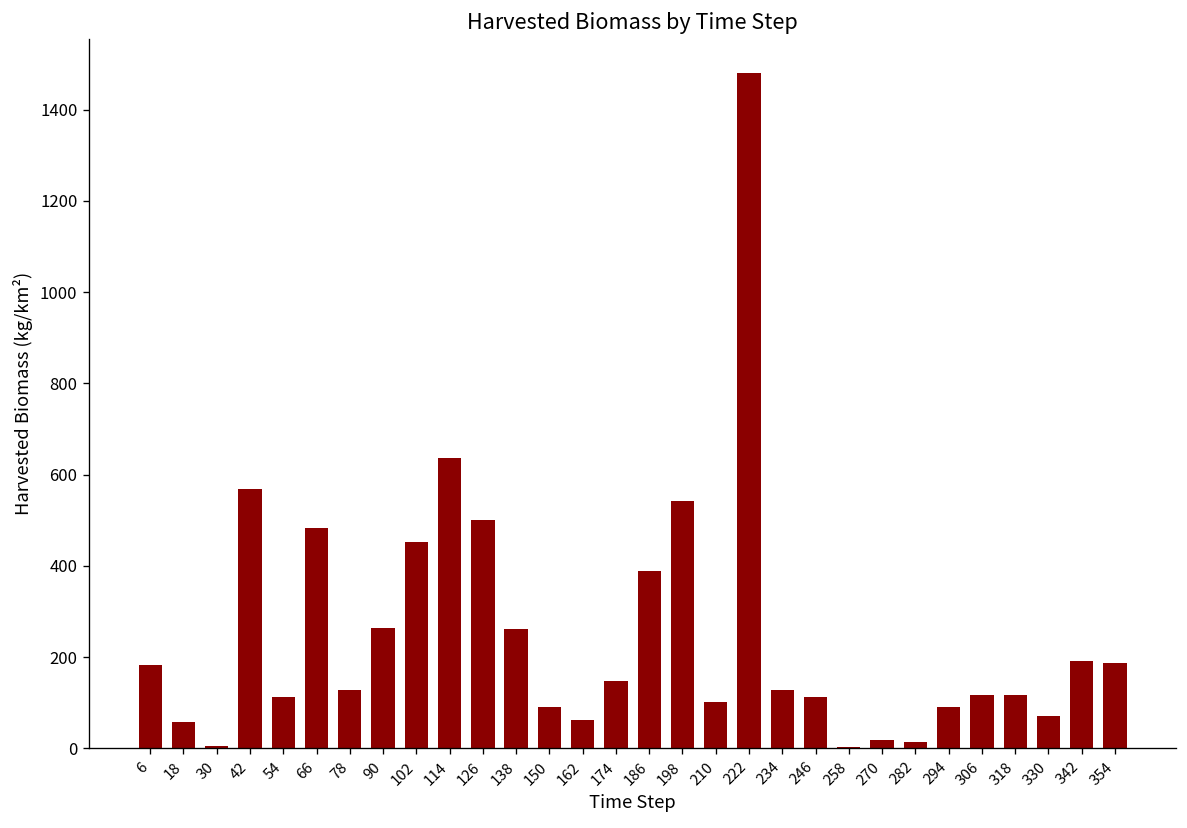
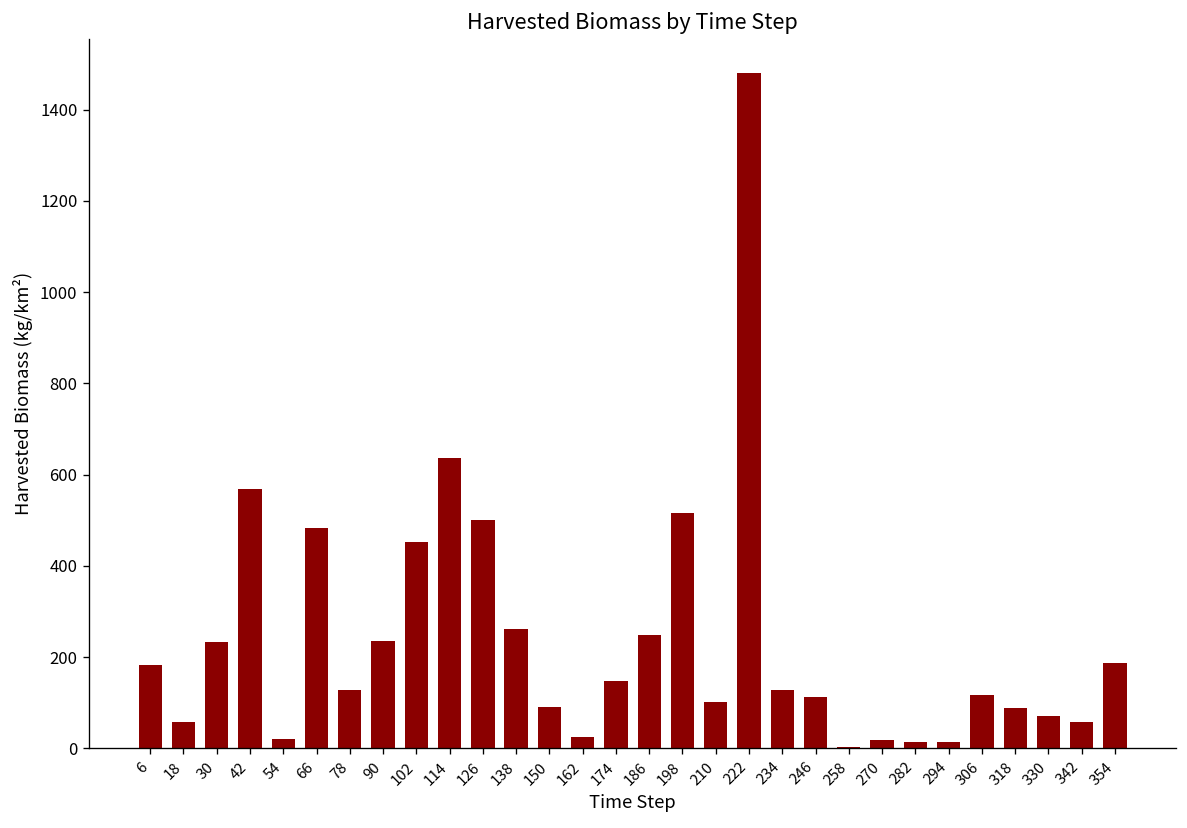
30: 10 -> 230
54: 110 -> 20
90: 260 -> 230
162: 60 -> 30
186: 390 -> 250
198: 540 -> 520
294: 90 -> 10
318: 120 -> 90
342: 190 -> 60
